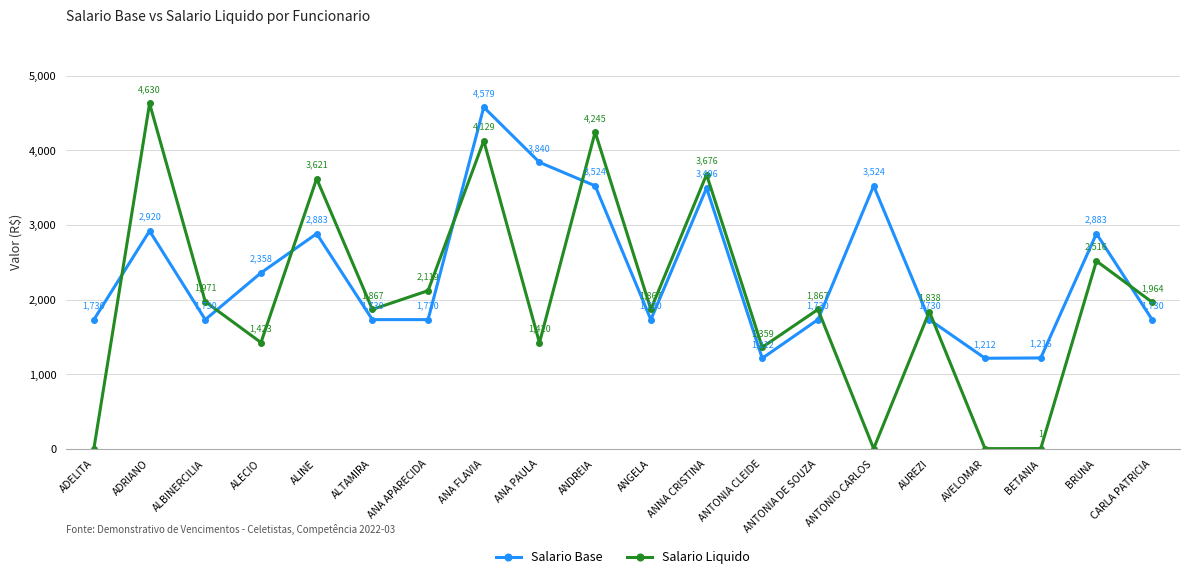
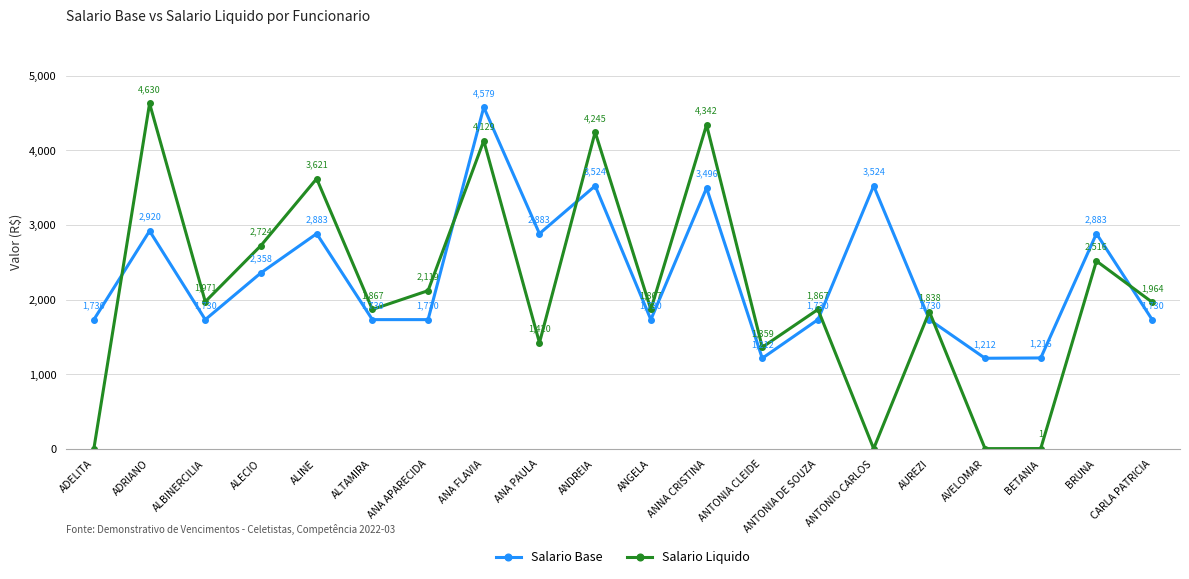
Salario Liquido, ALECIO: 1,423 -> 2,724
Salario Base, ANA PAULA: 3,840 -> 2,883
Salario Liquido, ANNA CRISTINA: 3,676 -> 4,342
